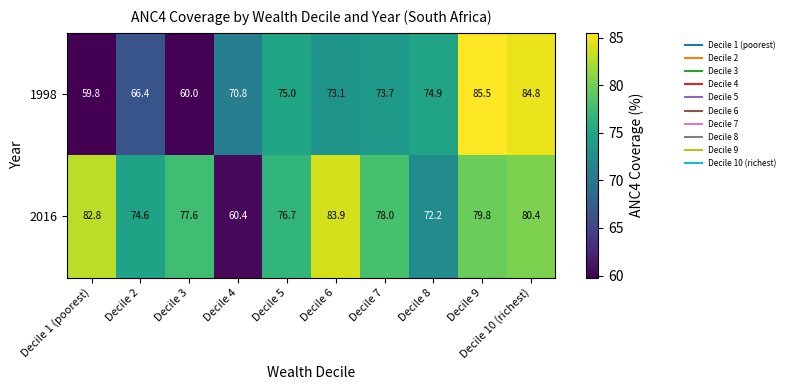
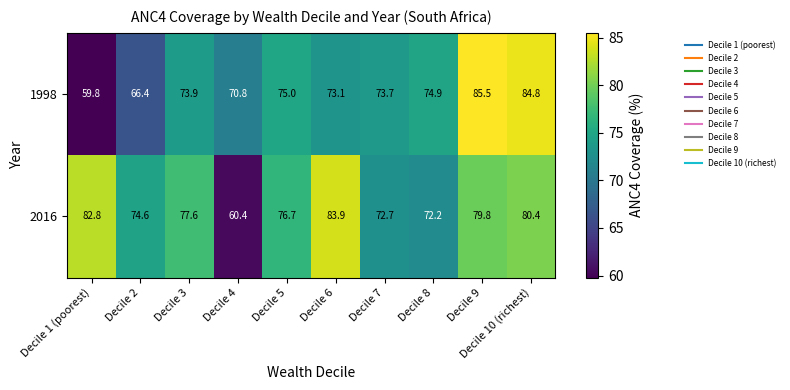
1998, Decile 3: 60.0 -> 73.9
2016, Decile 7: 78.0 -> 72.7
